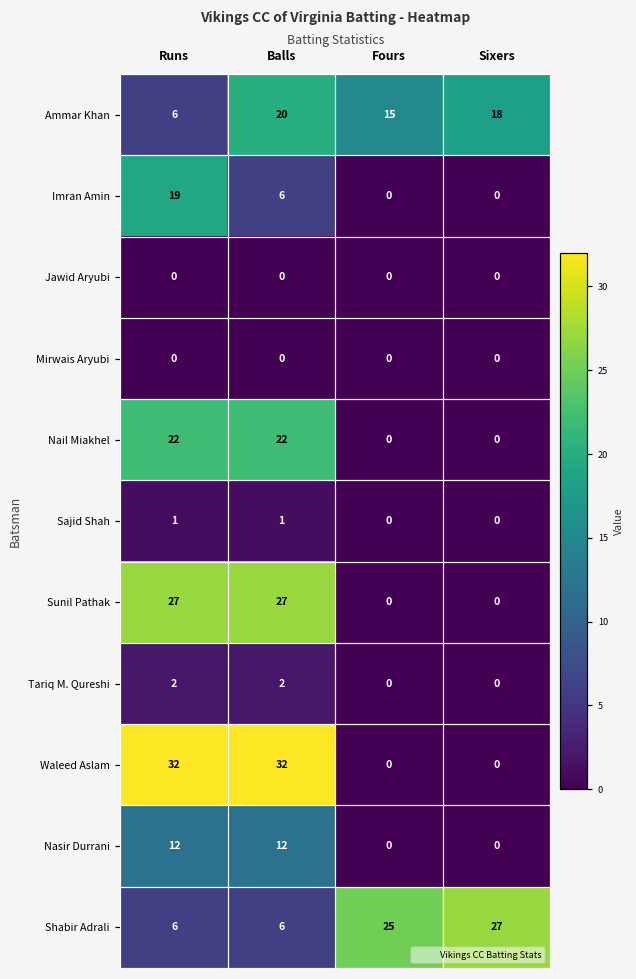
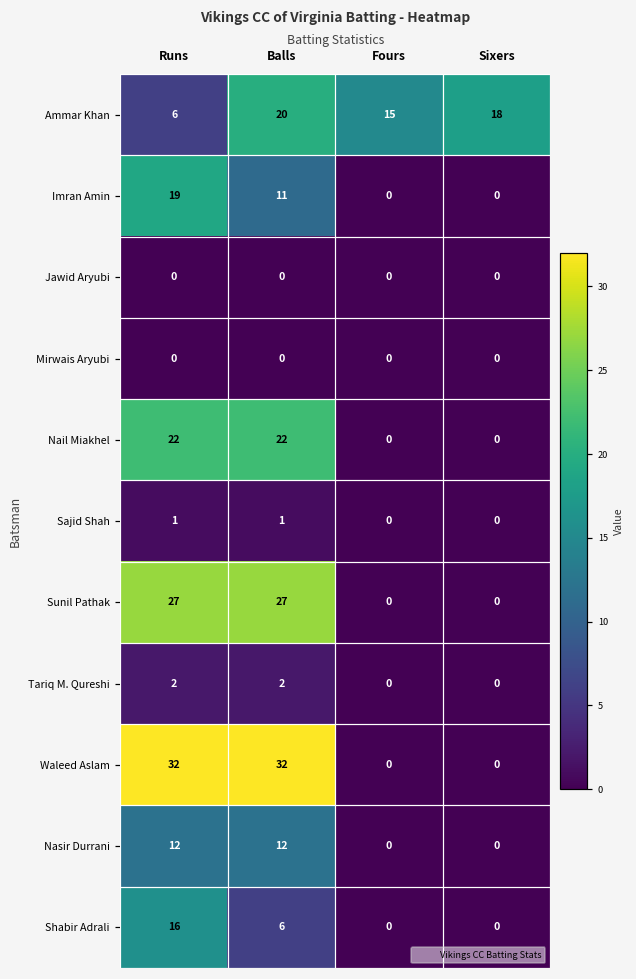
Imran Amin, Balls: 6 -> 11
Shabir Adrali, Runs: 6 -> 16
Shabir Adrali, Fours: 25 -> 0
Shabir Adrali, Sixers: 27 -> 0
